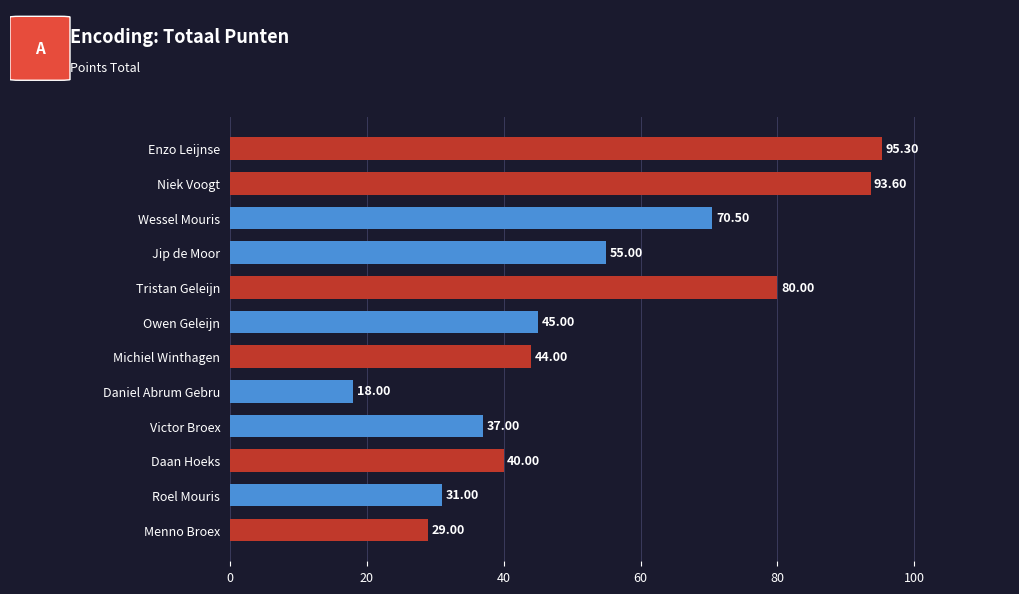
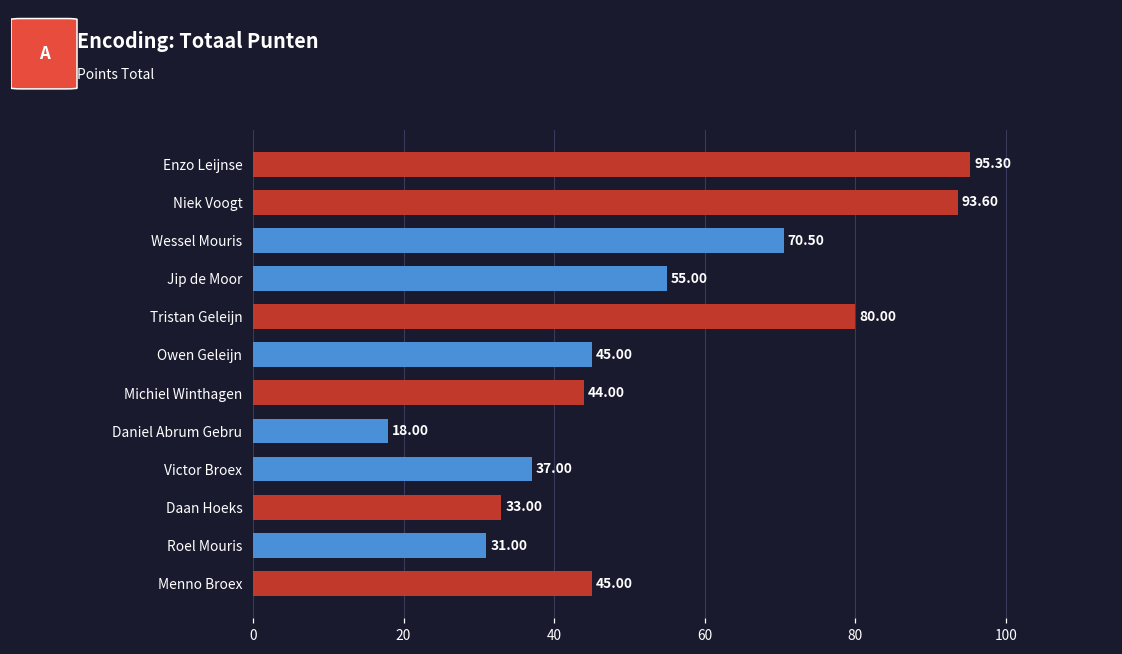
Daan Hoeks: 40.00 -> 33.00
Menno Broex: 29.00 -> 45.00
